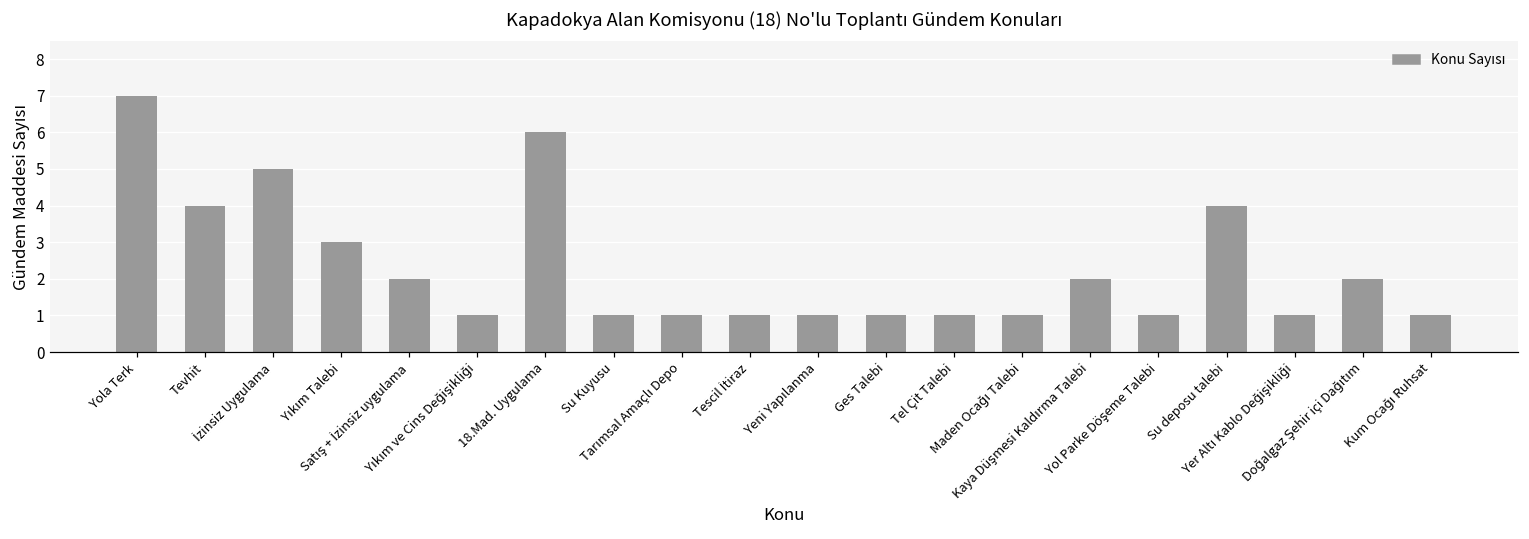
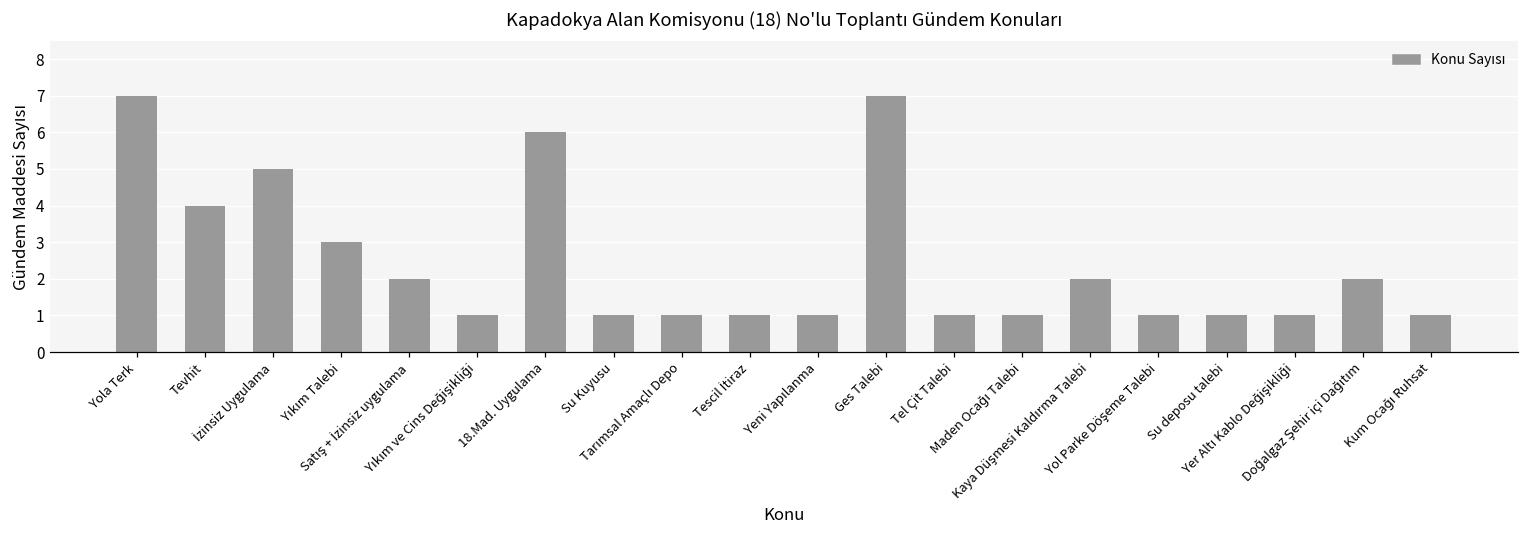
Ges Talebi: 1 -> 7
Su deposu talebi: 4 -> 1
